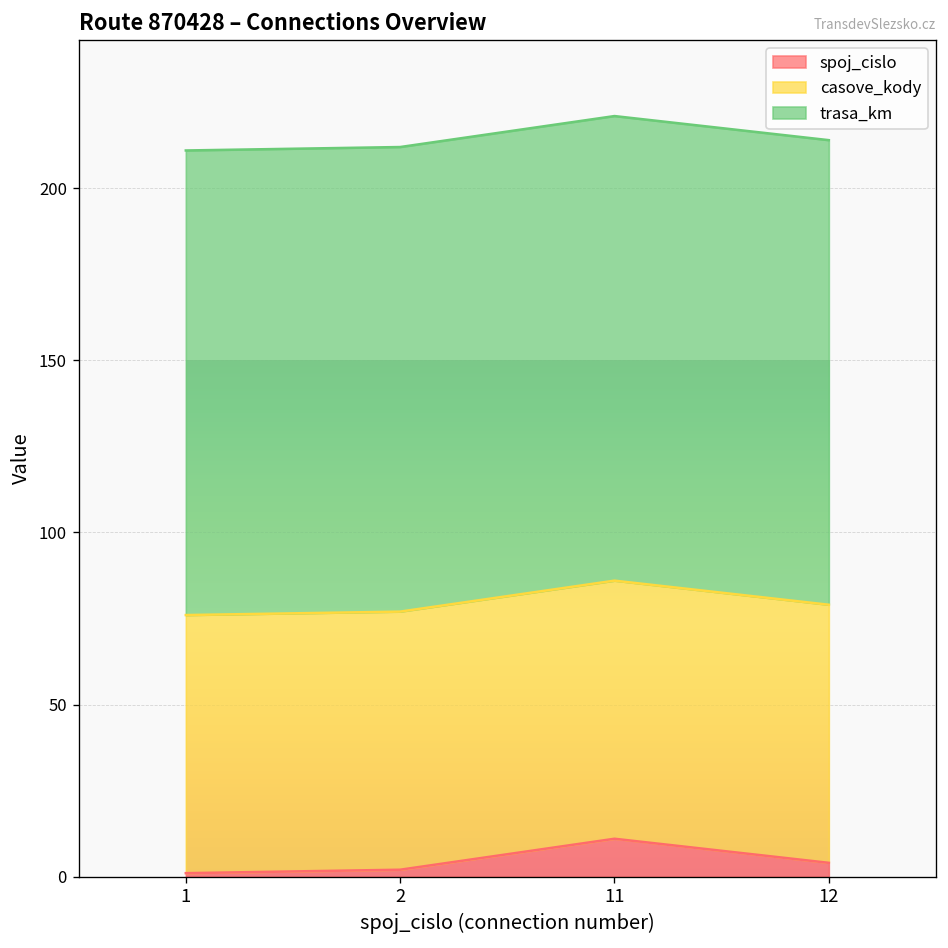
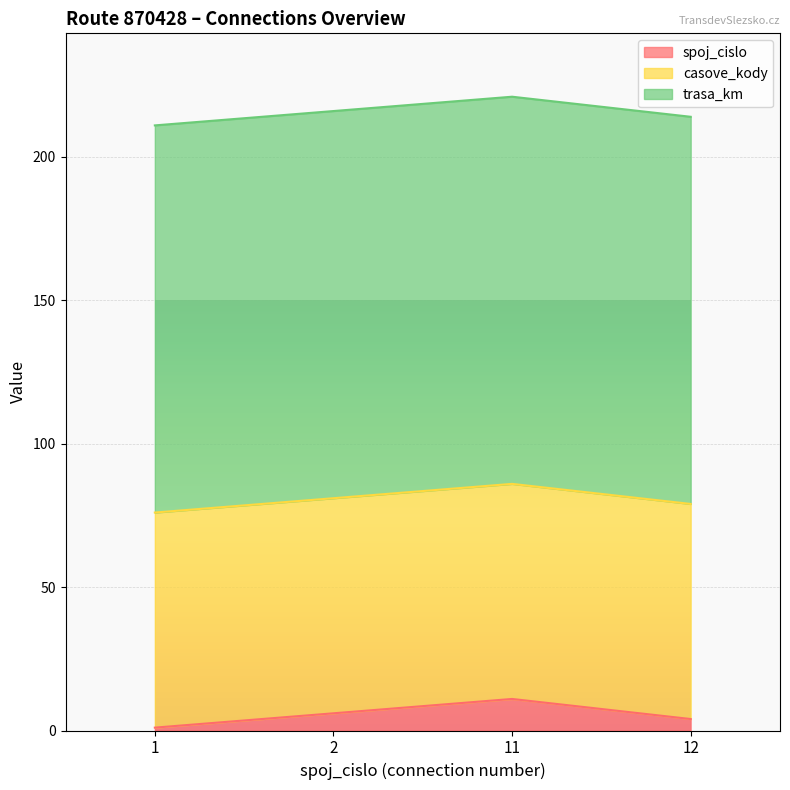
spoj_cislo, 2: 2 -> 6
